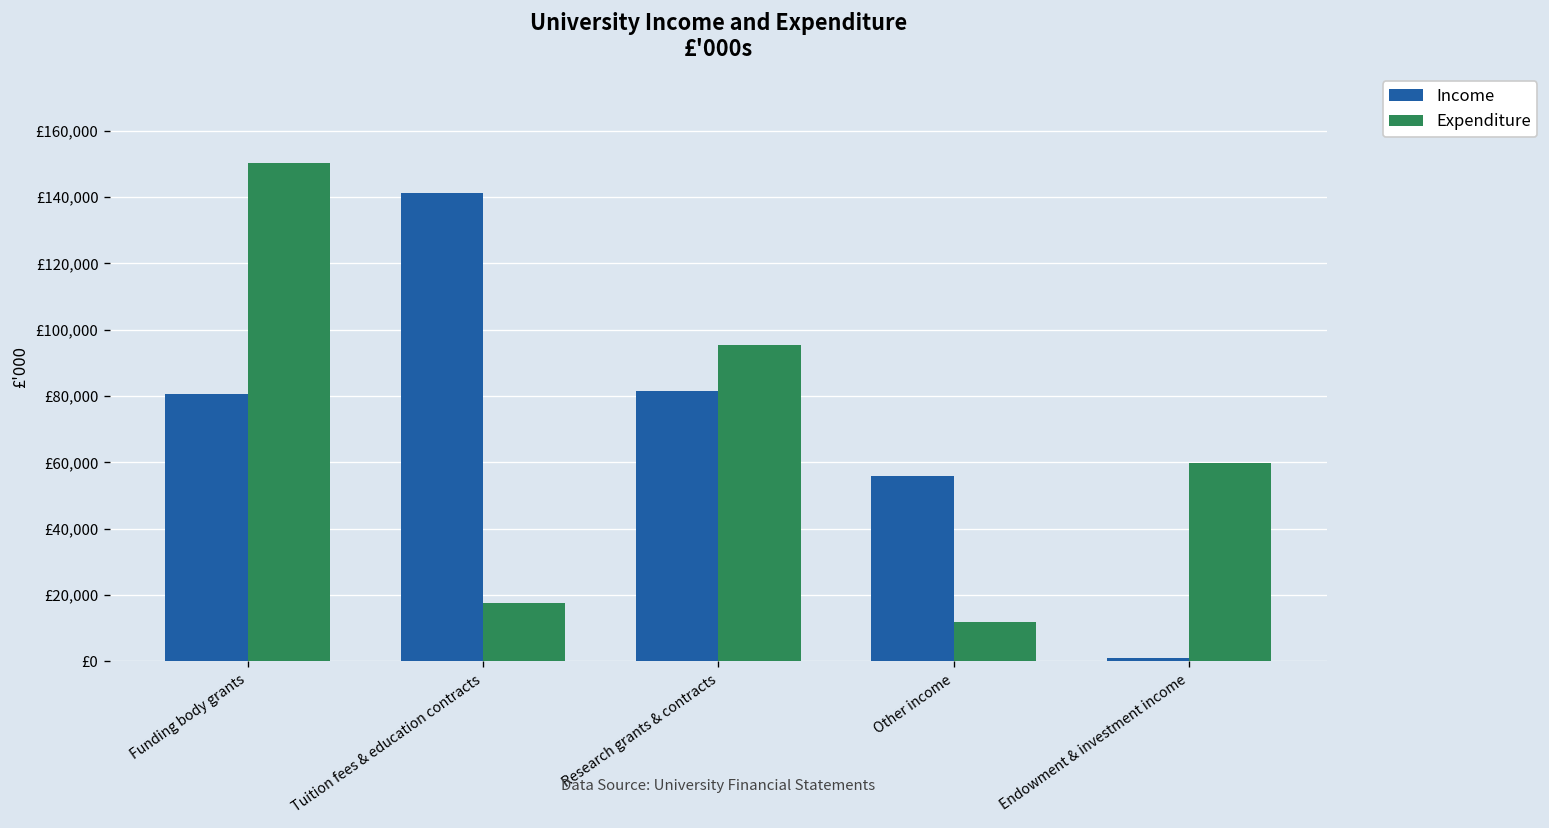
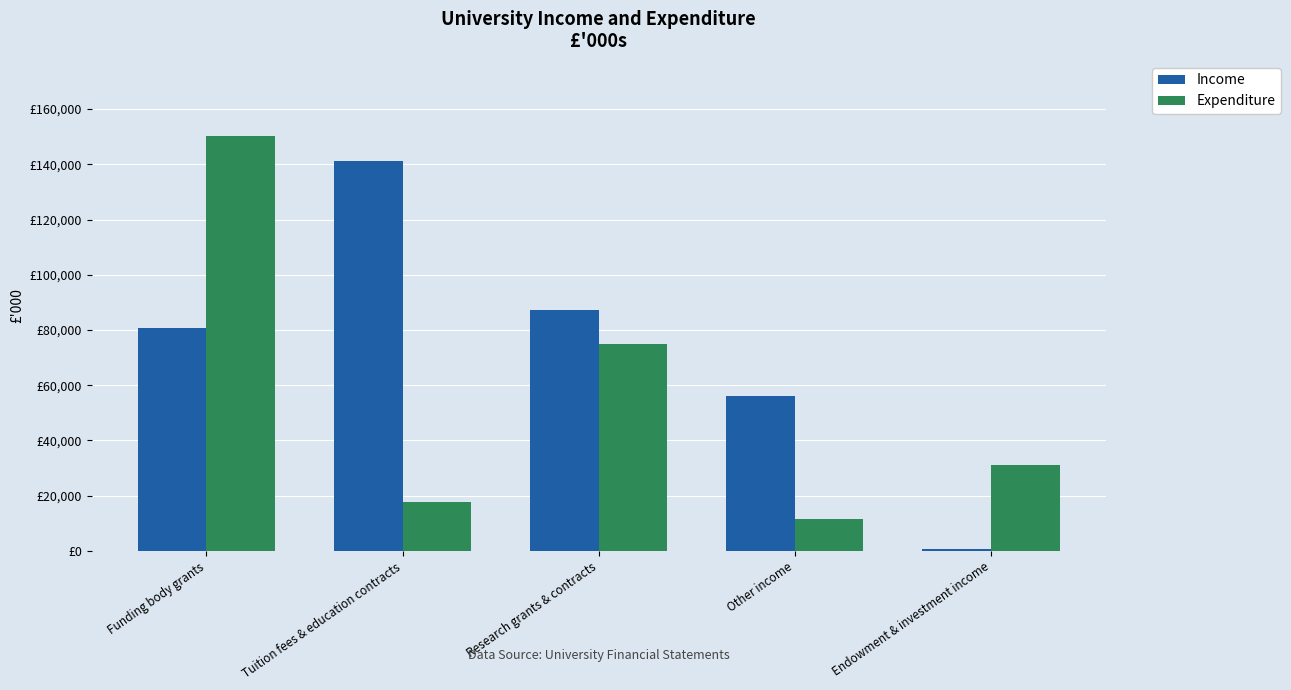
Income, Research grants & contracts: £82,000 -> £87,000
Expenditure, Research grants & contracts: £95,000 -> £75,000
Expenditure, Endowment & investment income: £60,000 -> £31,000
